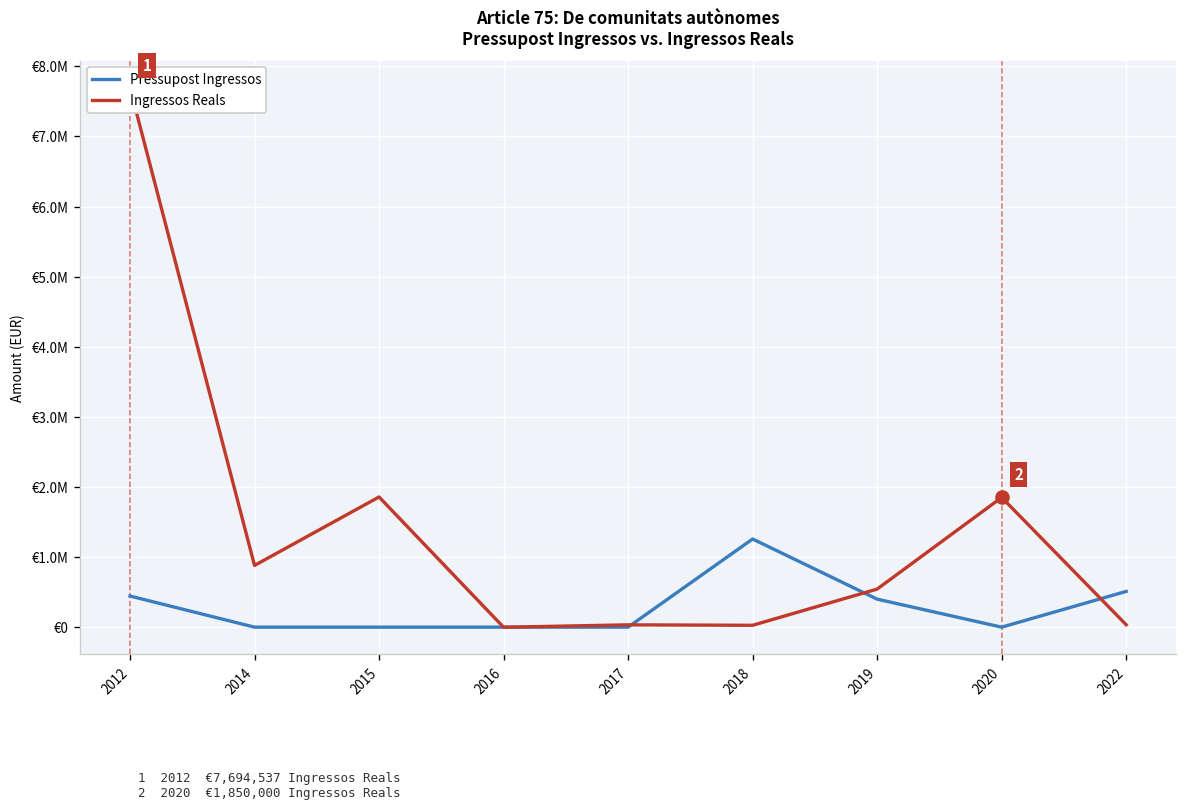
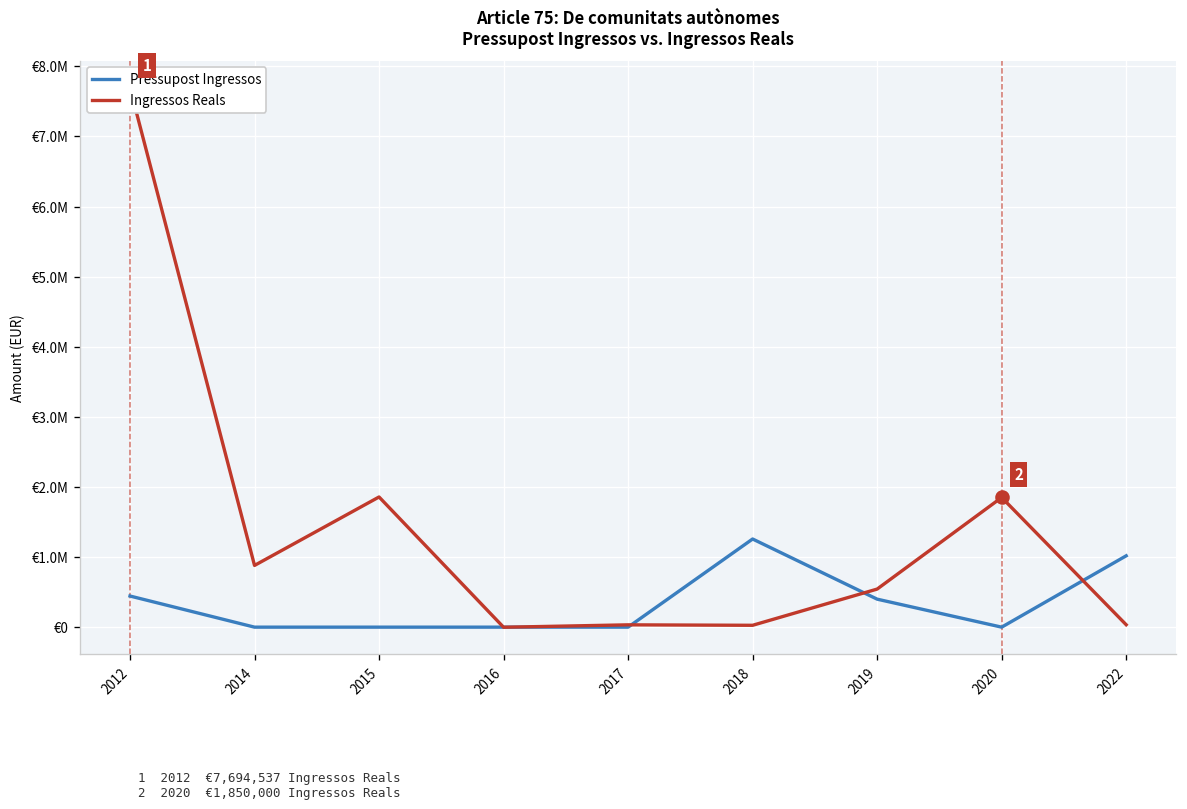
Pressupost Ingressos, 2022: €500000 -> €1000000
